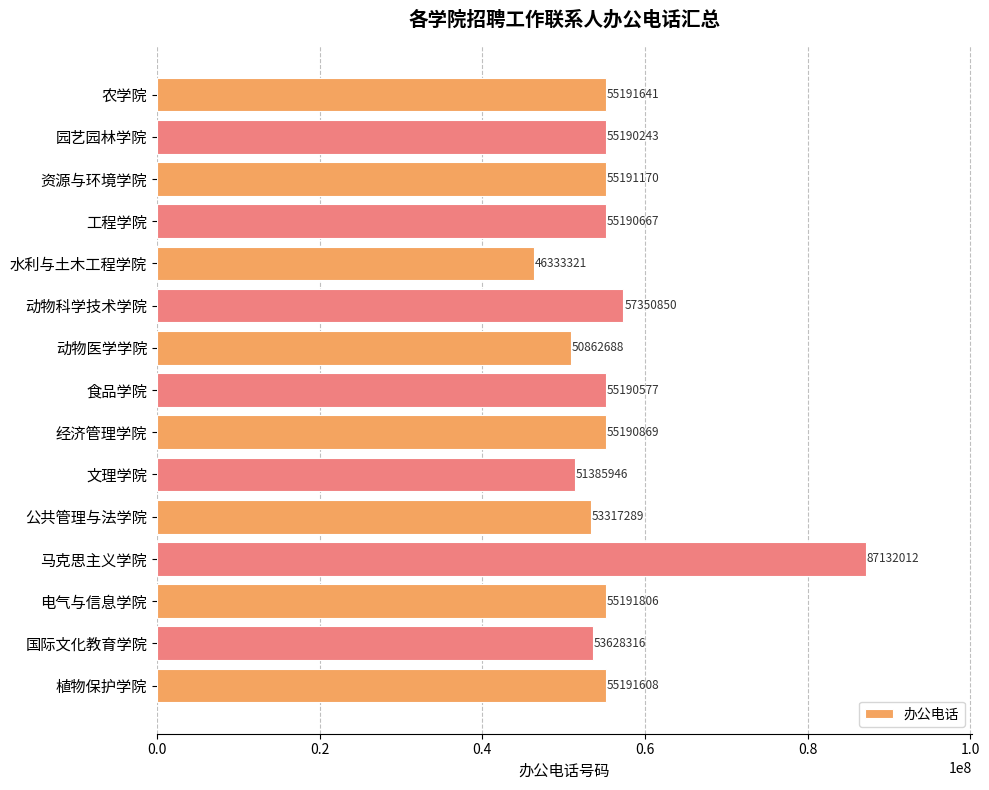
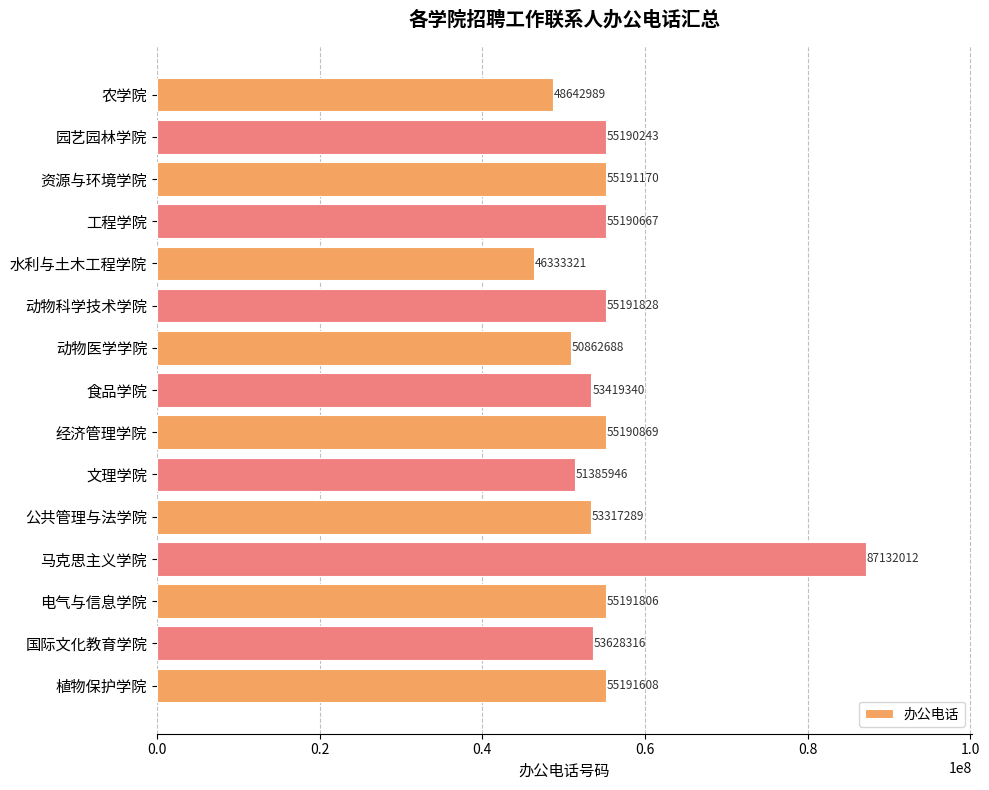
农学院: 55191641 -> 48642989
动物科学技术学院: 57350850 -> 55191828
食品学院: 55190577 -> 53419340
